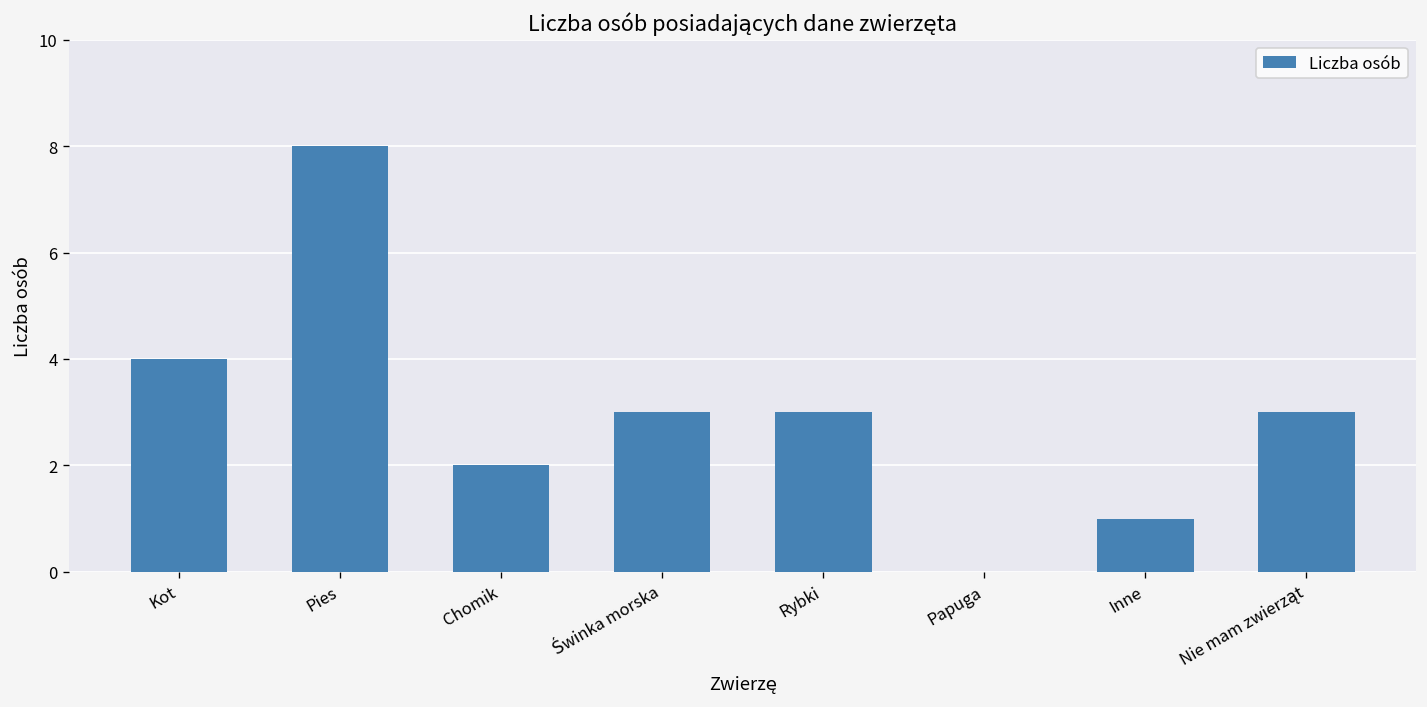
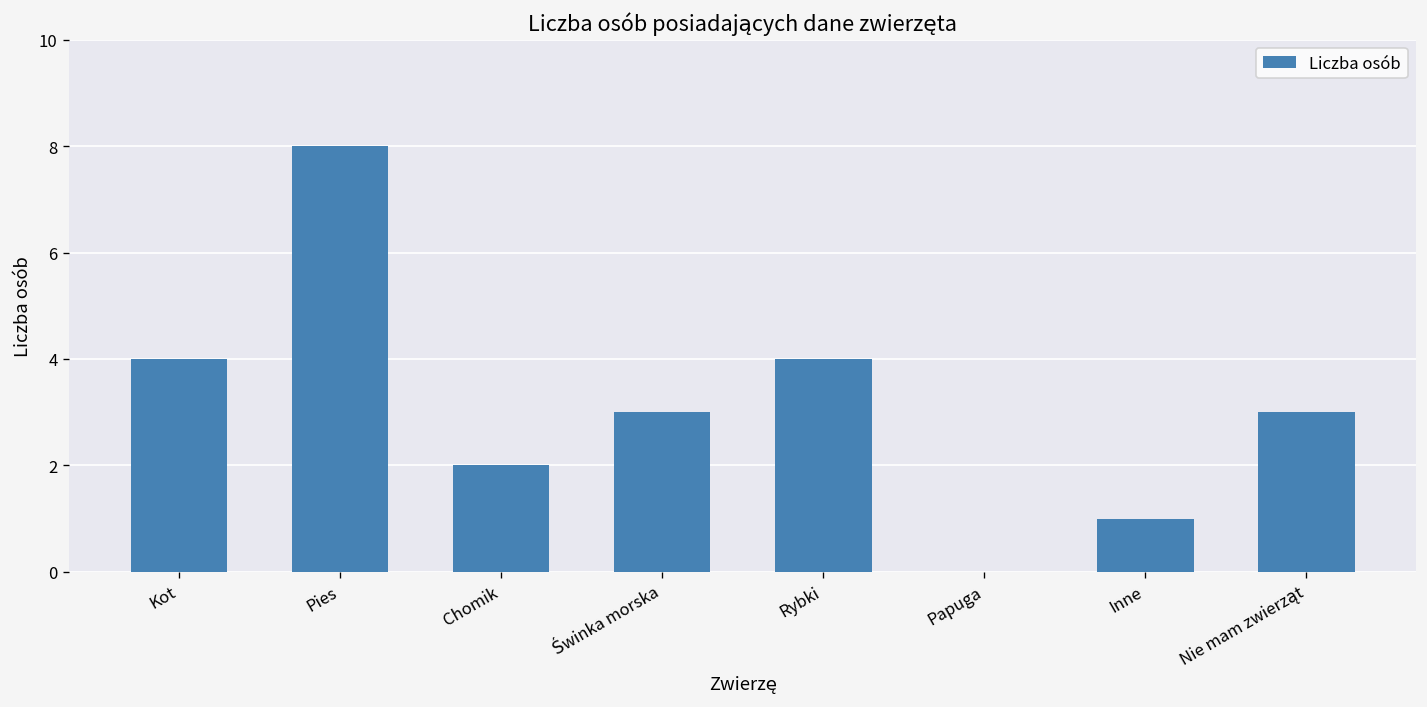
Rybki: 3 -> 4
